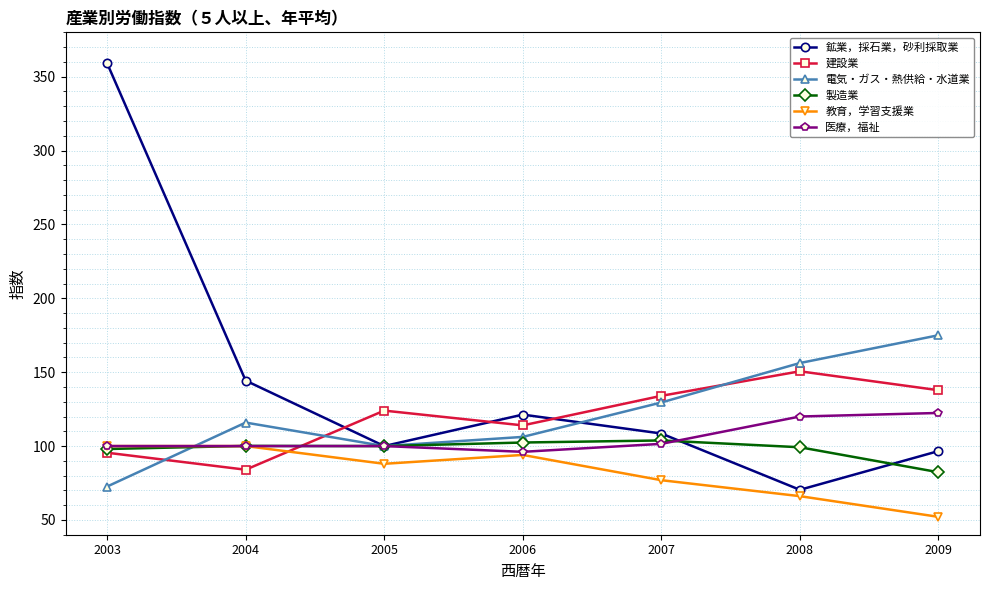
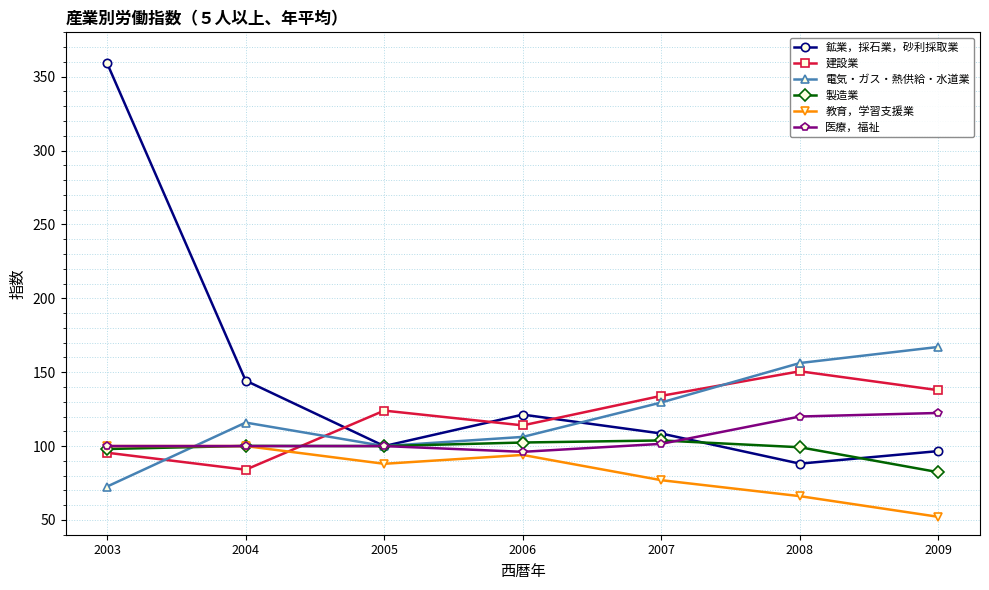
鉱業，採石業，砂利採取業, 2008: 70 -> 88
電気・ガス・熱供給・水道業, 2009: 175 -> 167
